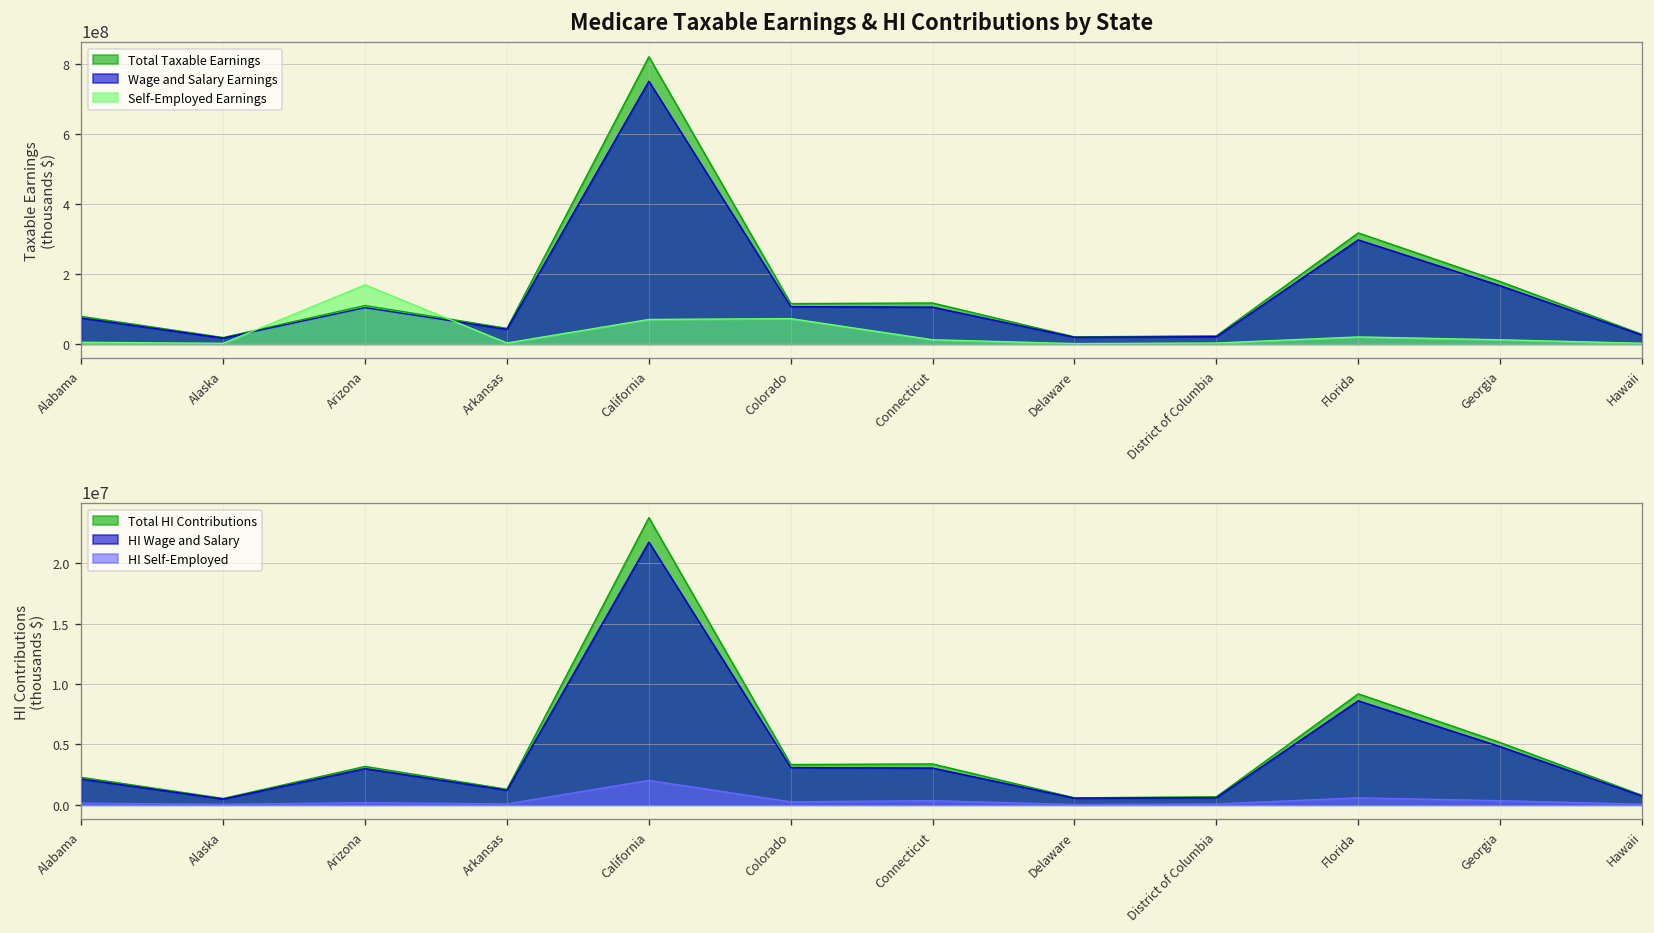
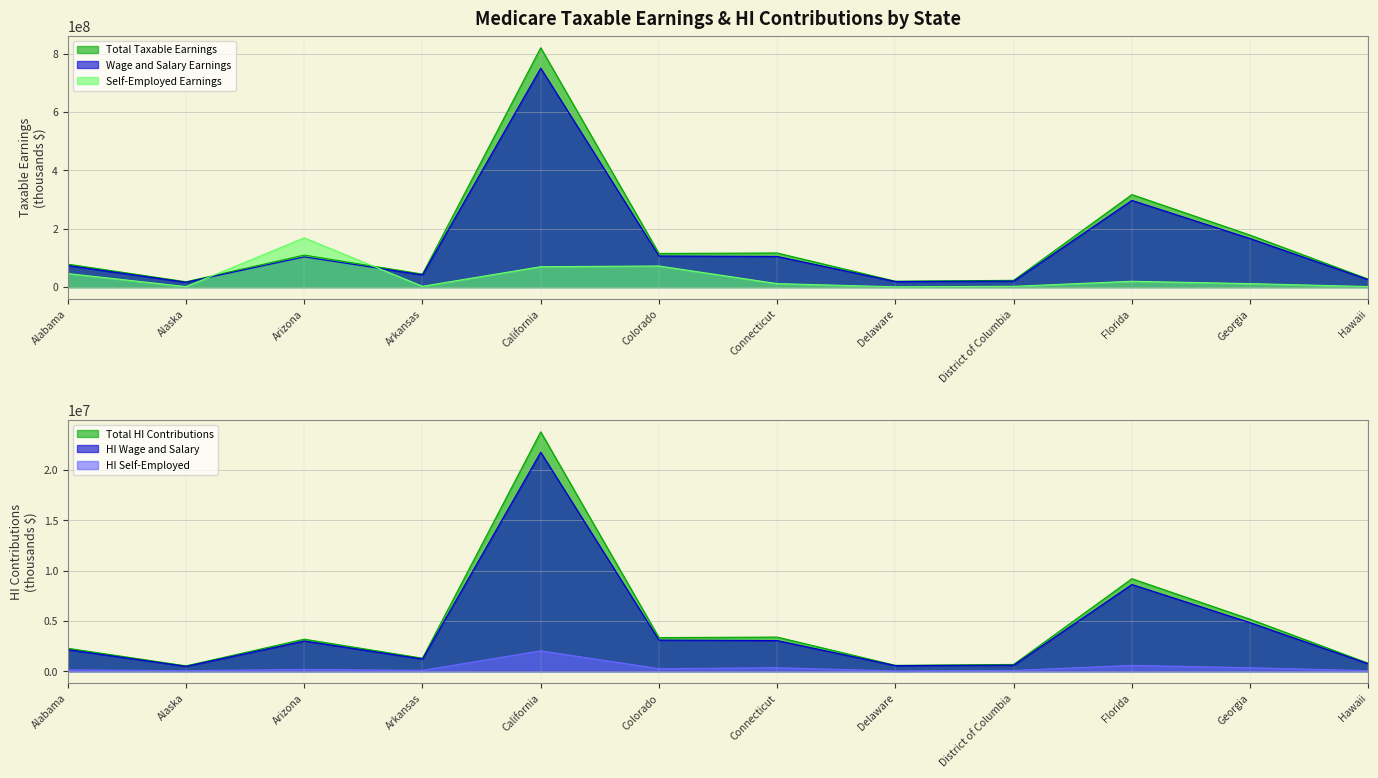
Medicare Taxable Earnings & HI Contributions by State, Self-Employed Earnings, Alabama: 0 -> 50000000
